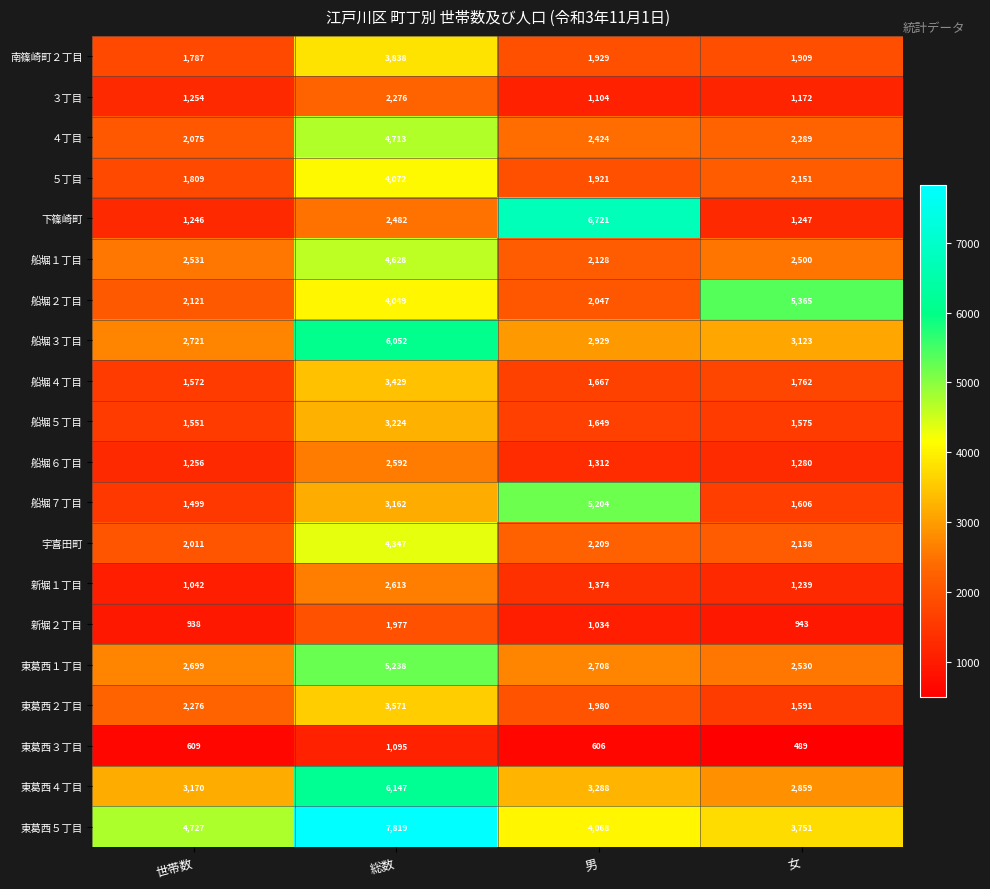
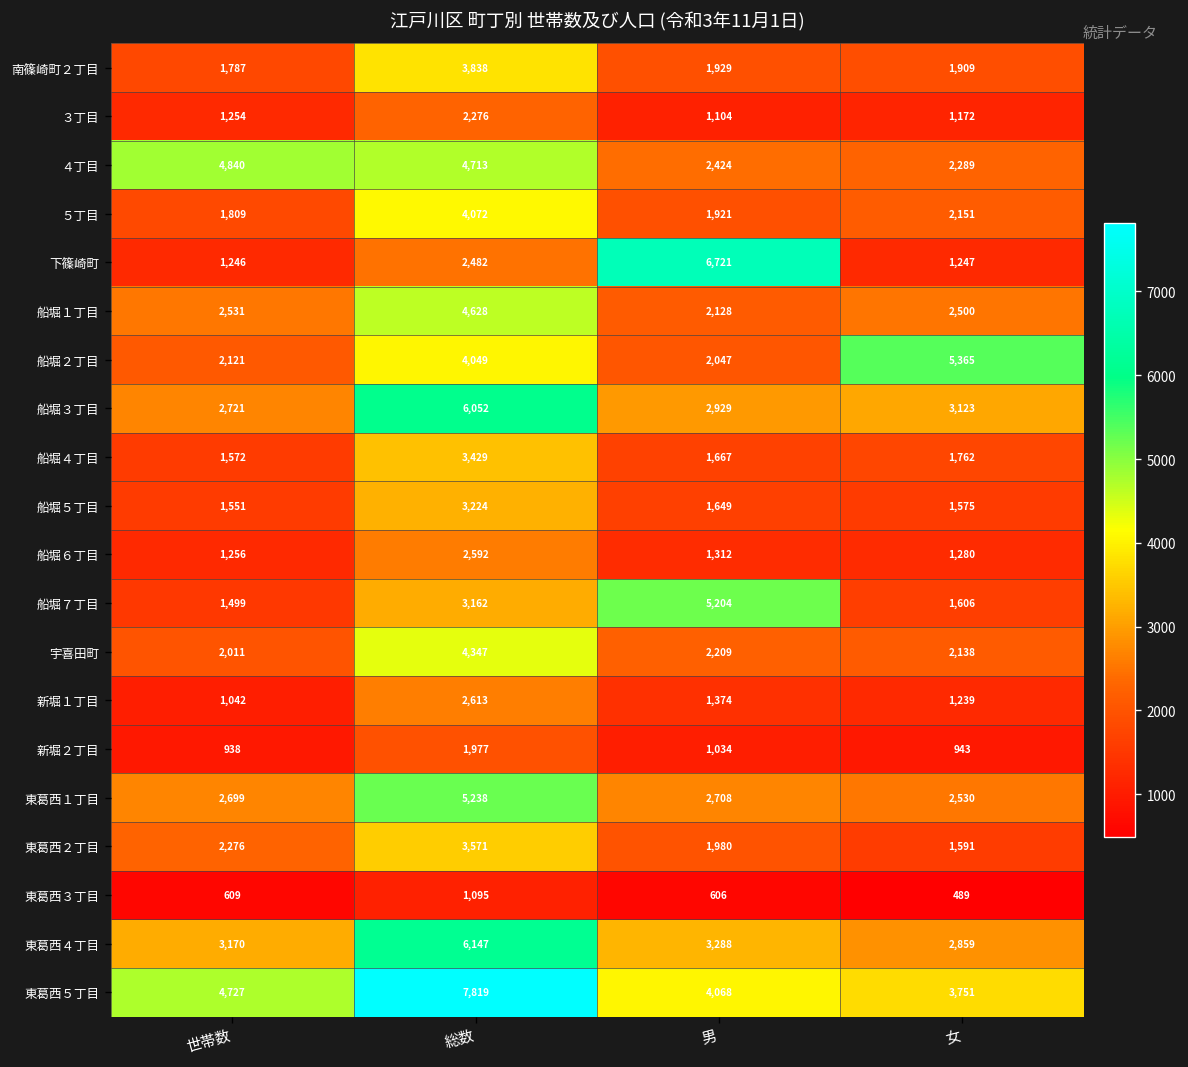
４丁目, 世帯数: 2,075 -> 4,840
